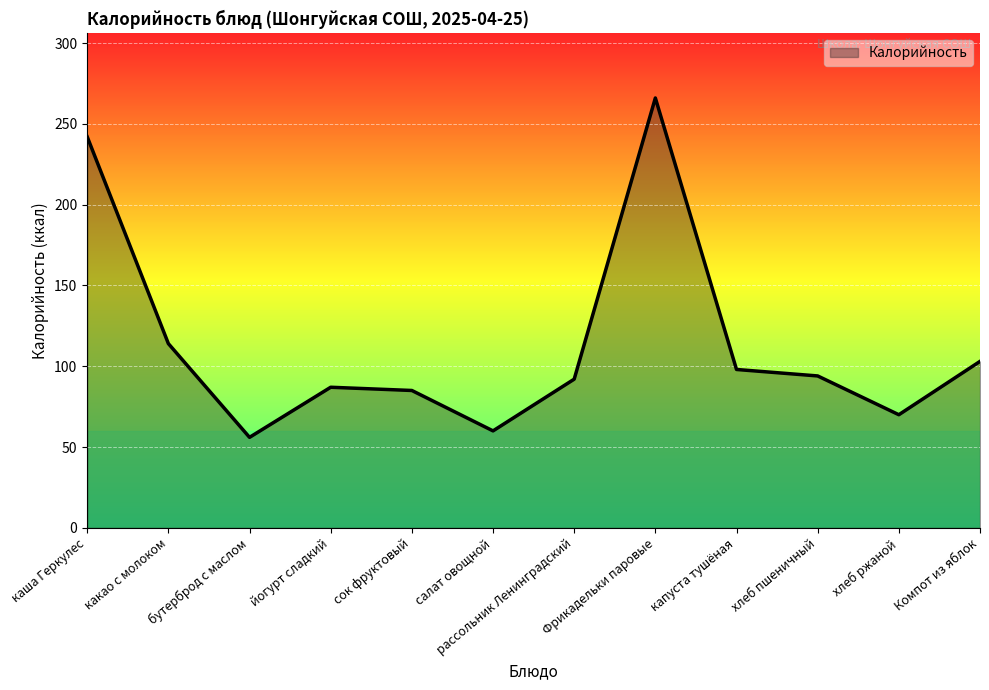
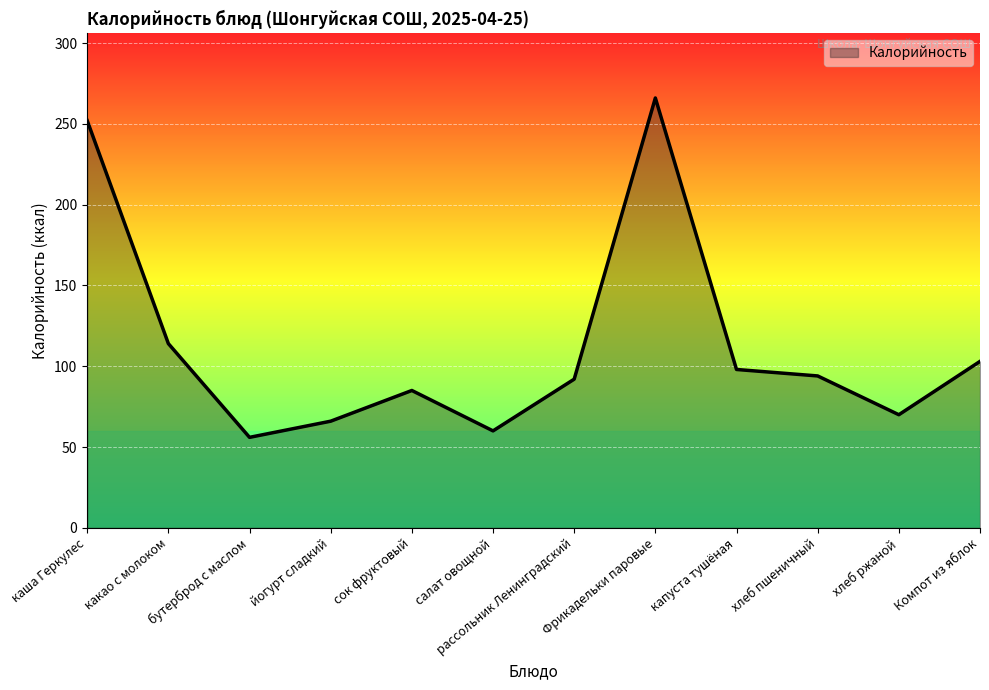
каша Геркулес: 242 -> 252
йогурт сладкий: 87 -> 66
